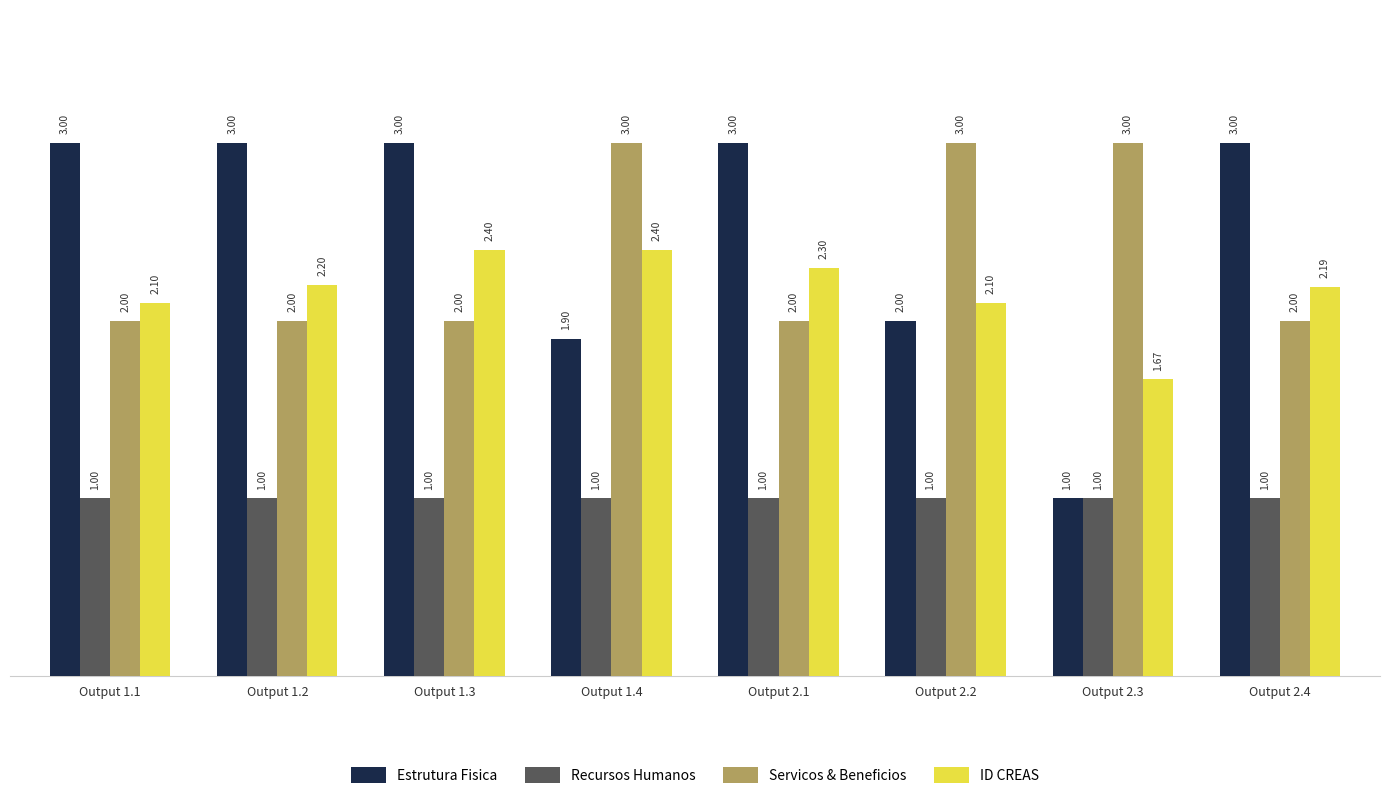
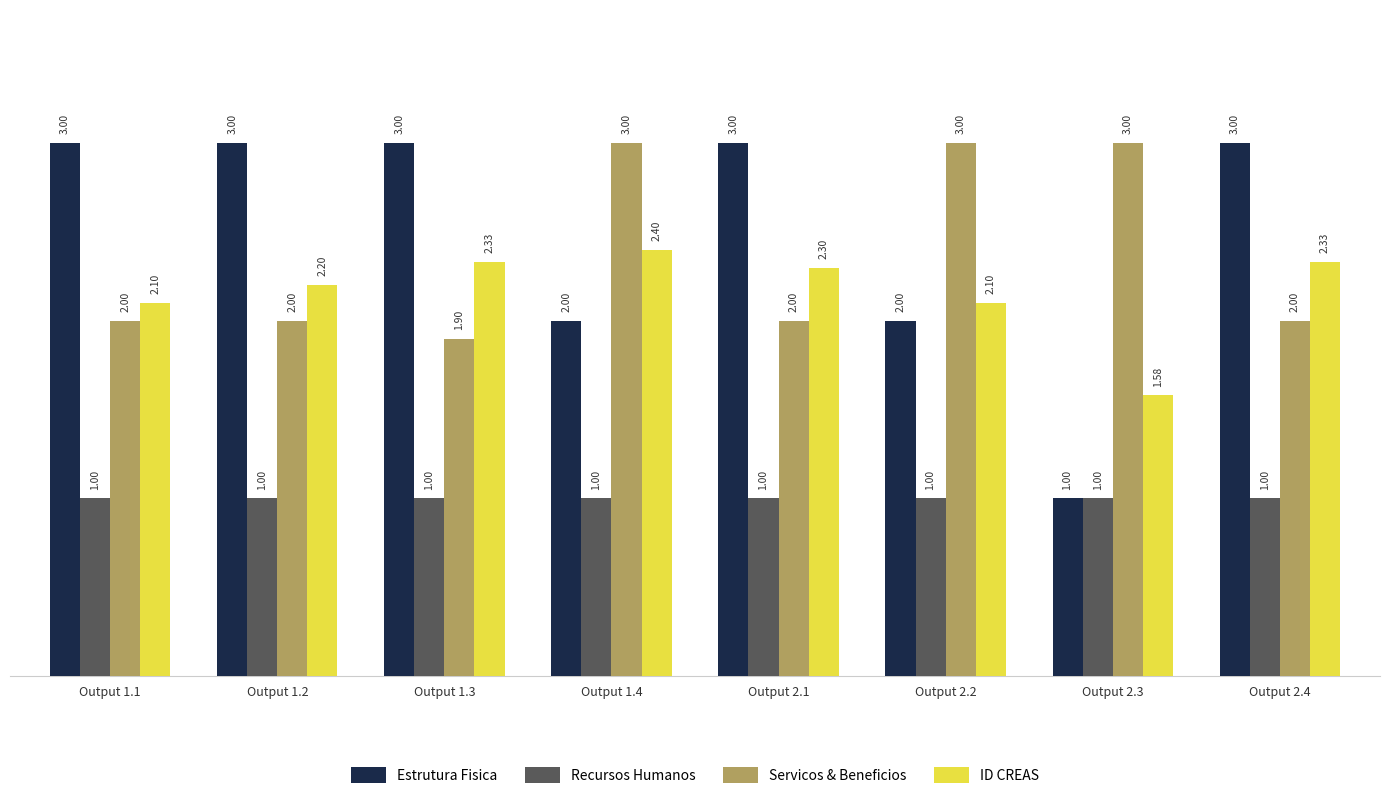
Servicos & Beneficios, Output 1.3: 2.00 -> 1.90
ID CREAS, Output 1.3: 2.40 -> 2.33
Estrutura Fisica, Output 1.4: 1.90 -> 2.00
ID CREAS, Output 2.3: 1.67 -> 1.58
ID CREAS, Output 2.4: 2.19 -> 2.33
